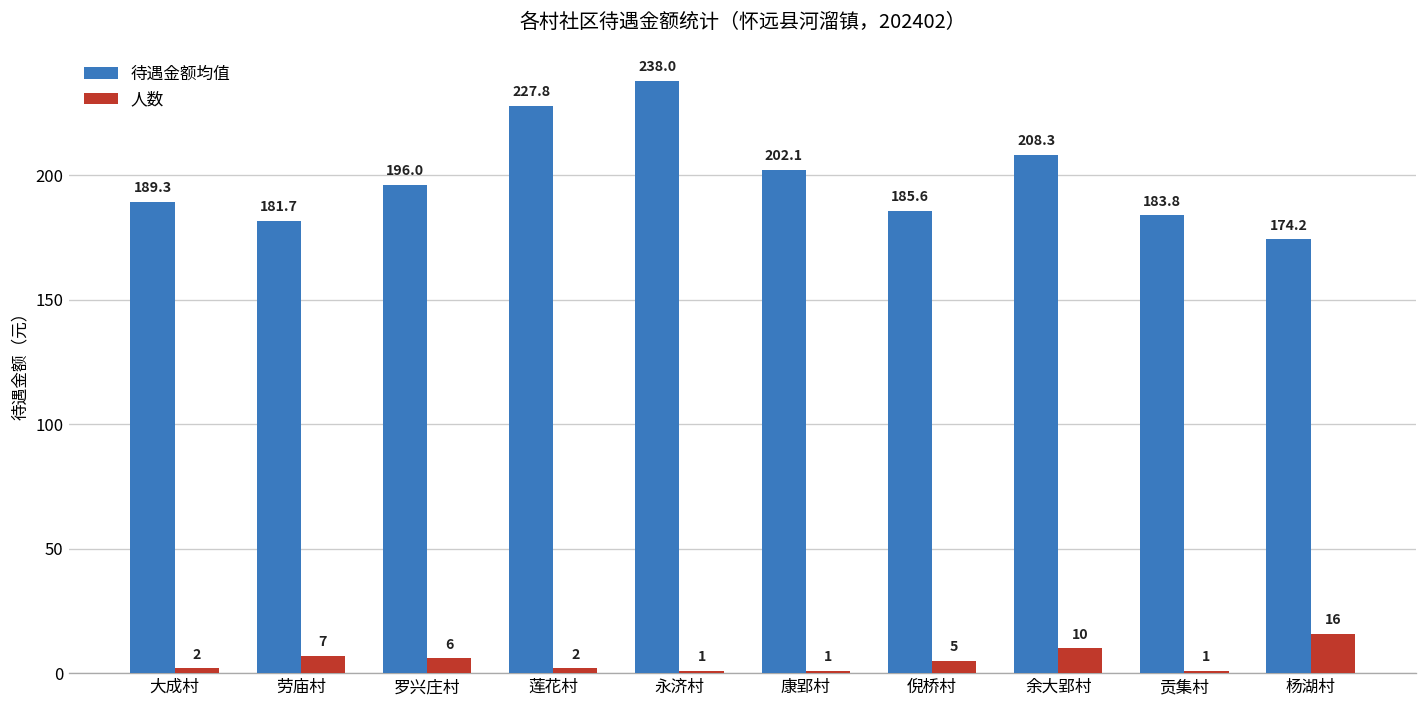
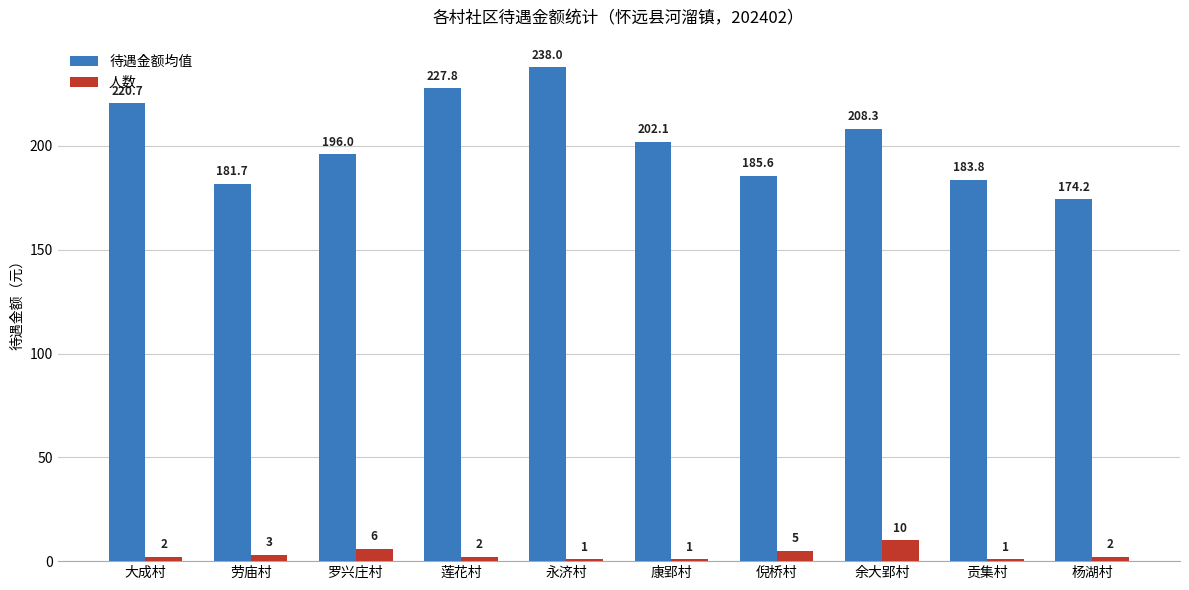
待遇金额均值, 大成村: 189.3 -> 220.7
人数, 劳庙村: 7 -> 3
人数, 杨湖村: 16 -> 2
